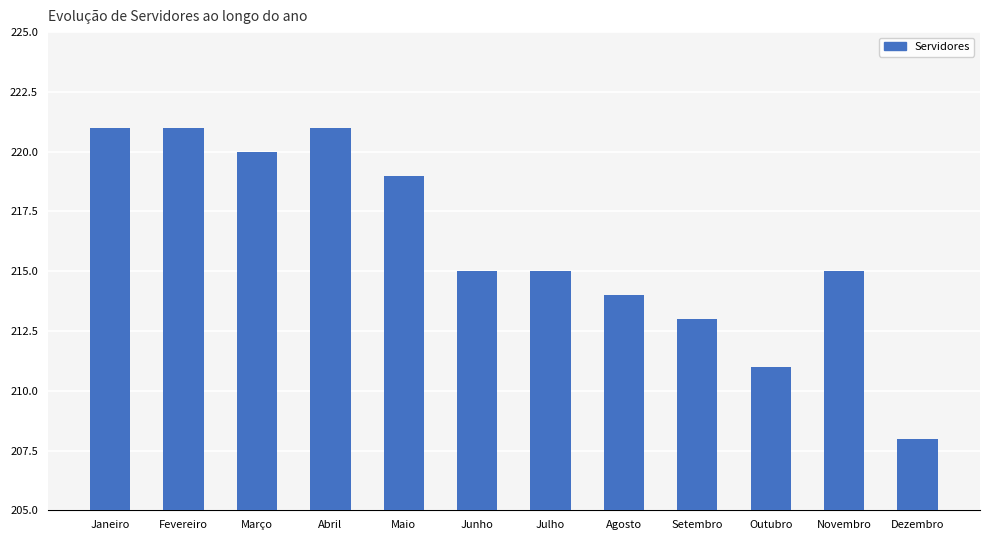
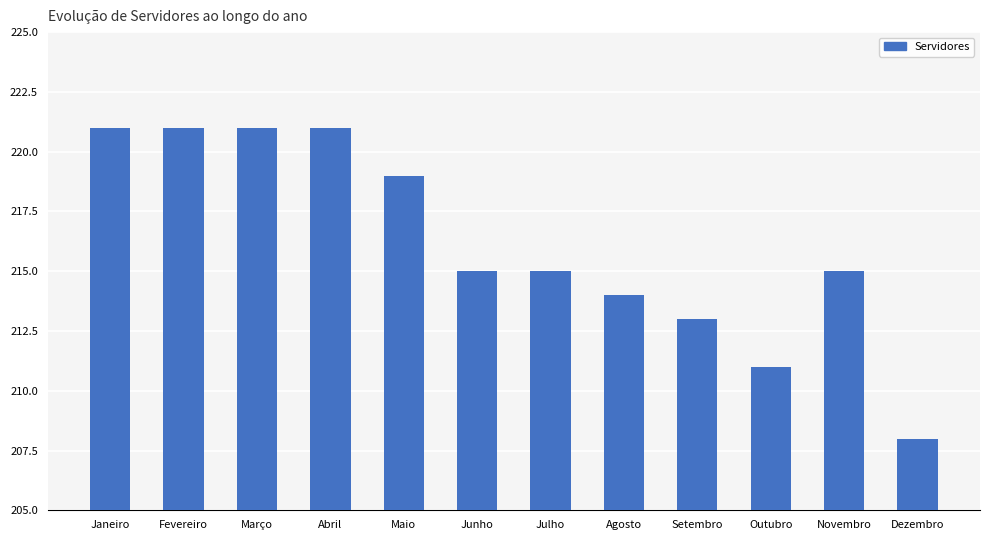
Março: 220 -> 221
